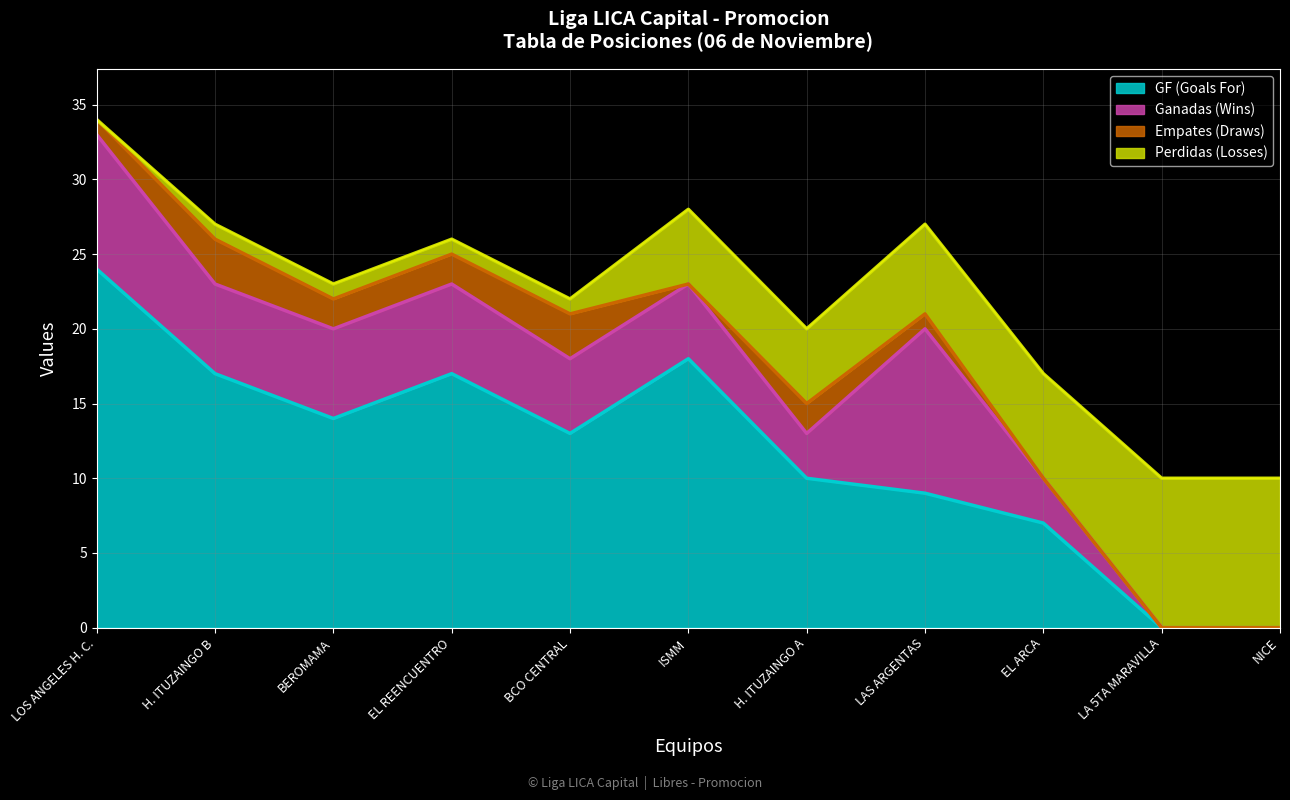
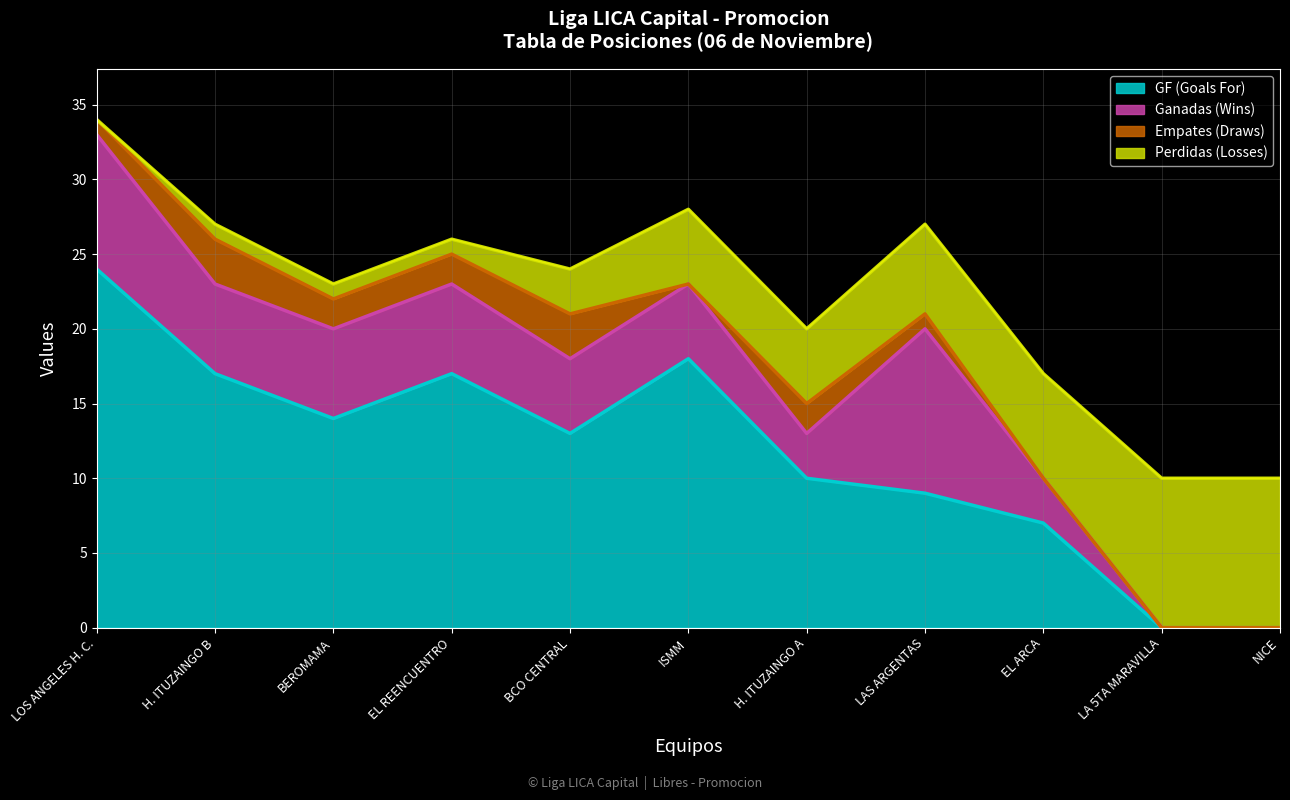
Perdidas (Losses), BCO CENTRAL: 1 -> 3
